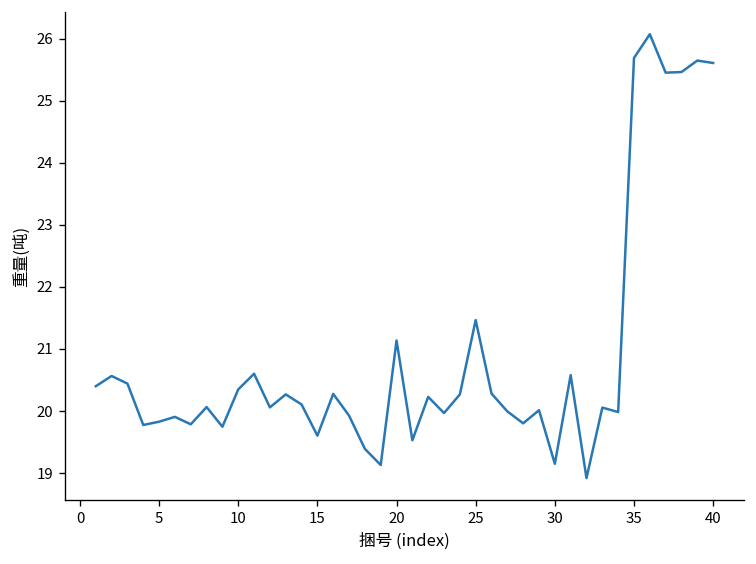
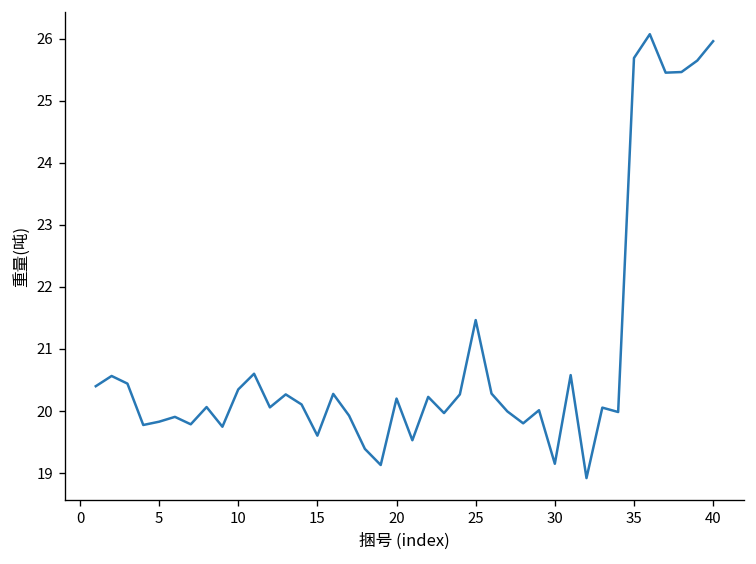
20: 21.1 -> 20.2
40: 25.6 -> 26.0
